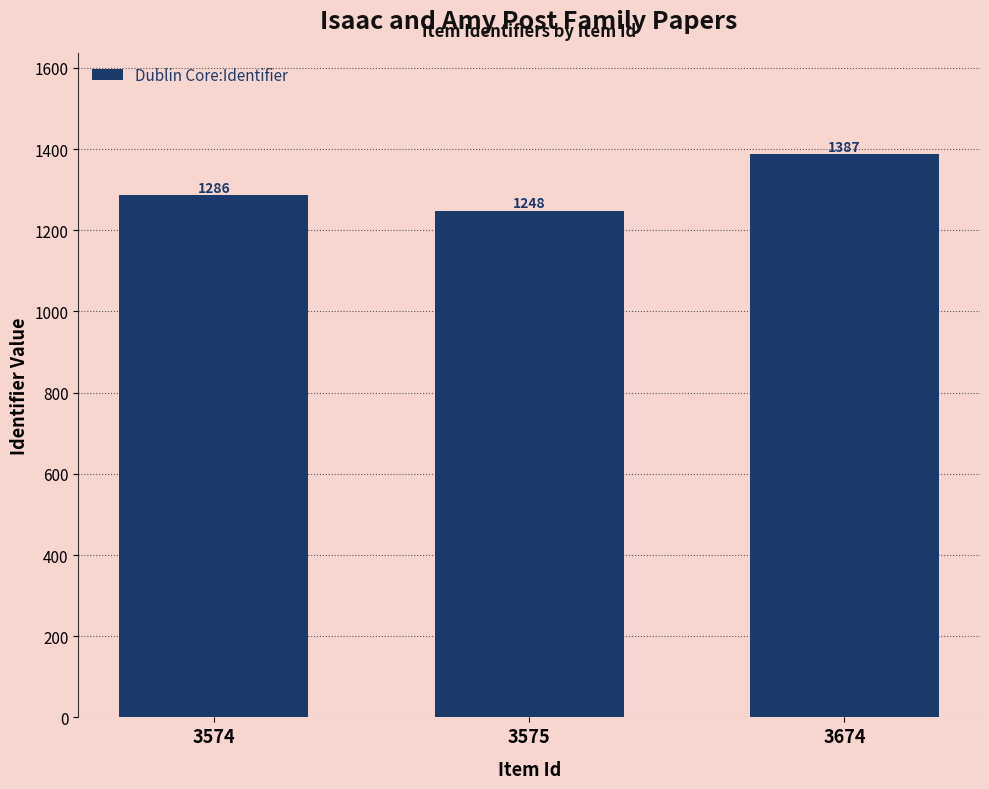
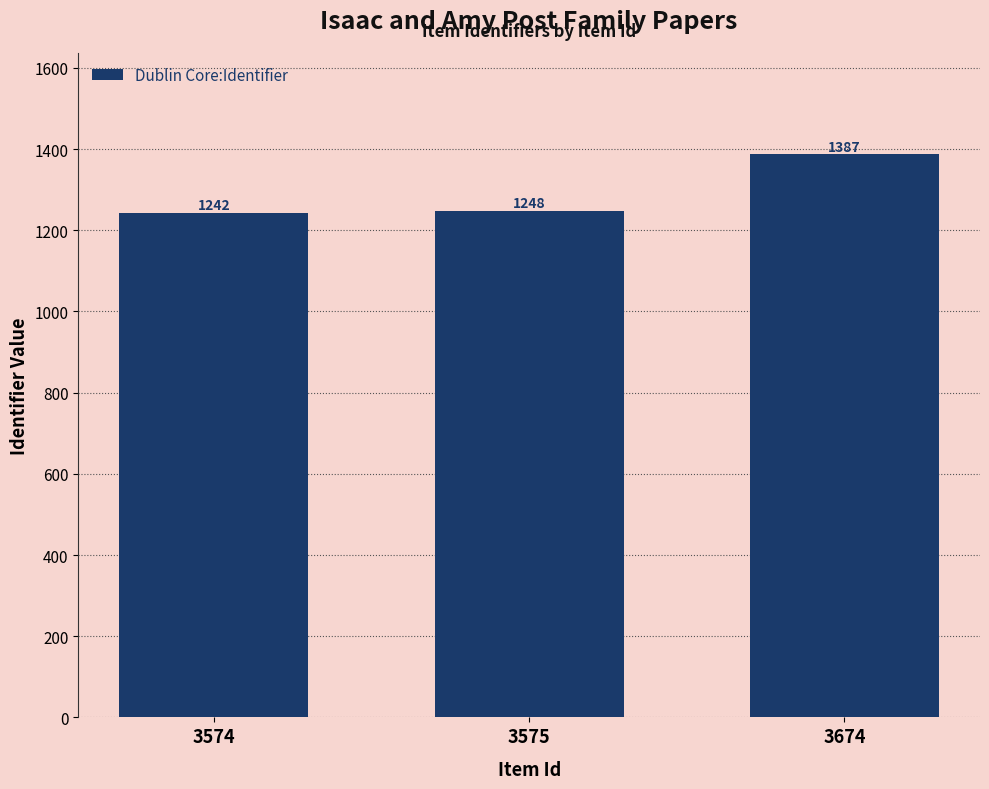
3574: 1286 -> 1242
